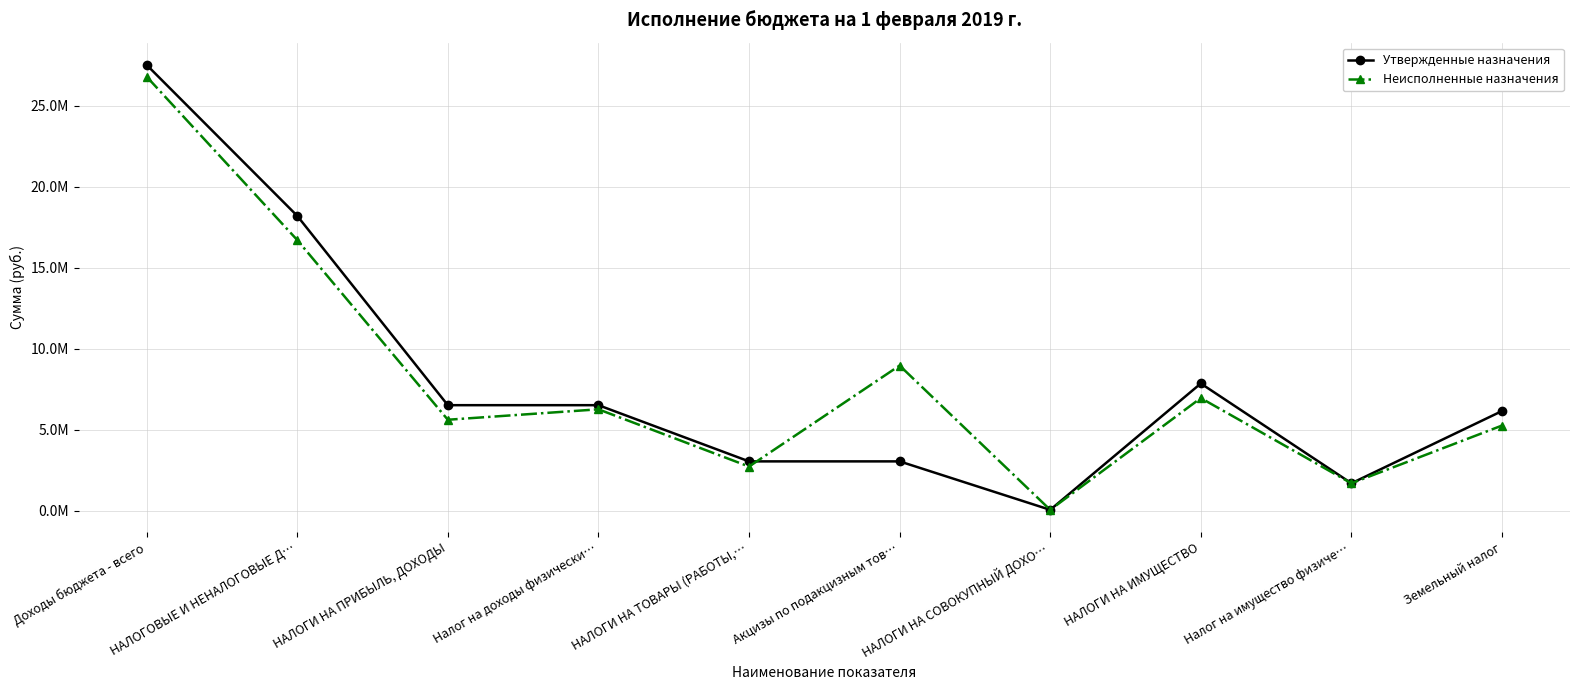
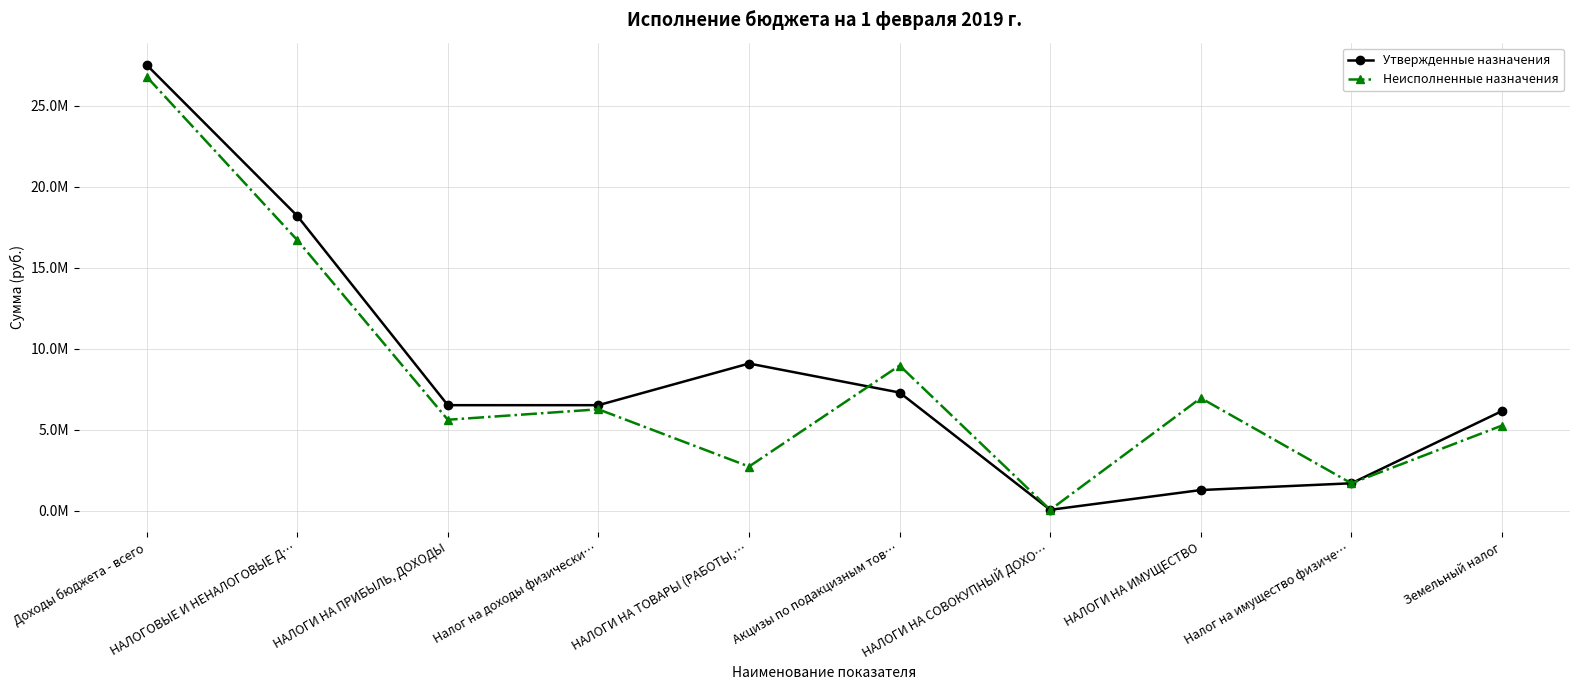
Утвержденные назначения, НАЛОГИ НА ТОВАРЫ (РАБОТЫ,…: 3100000 -> 9100000
Утвержденные назначения, Акцизы по подакцизным тов…: 3100000 -> 7300000
Утвержденные назначения, НАЛОГИ НА ИМУЩЕСТВО: 7900000 -> 1300000
